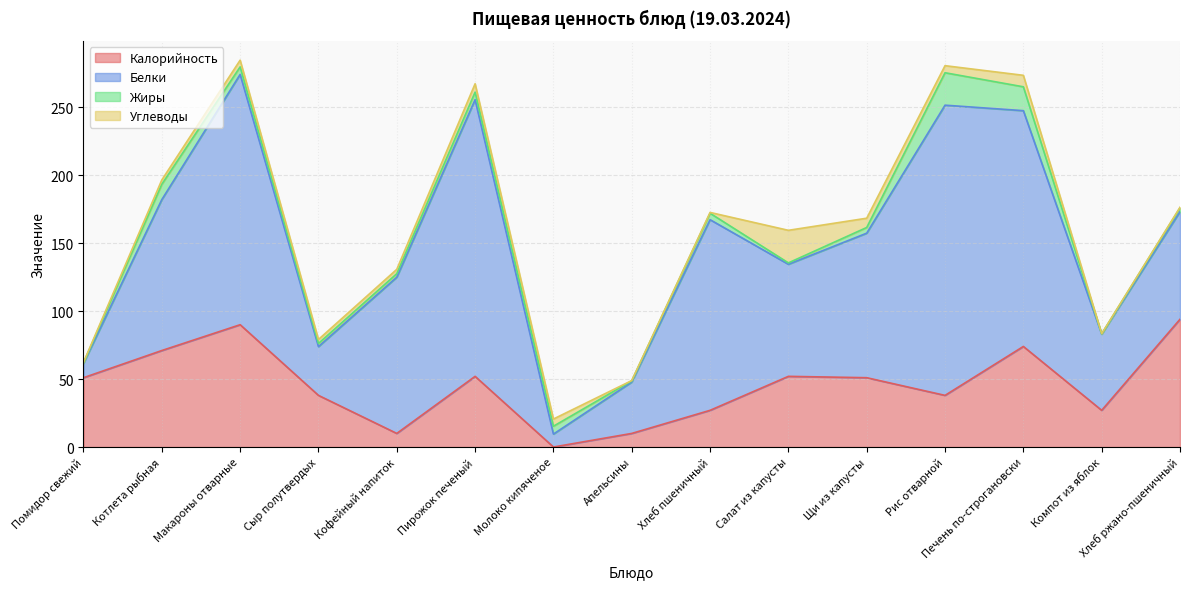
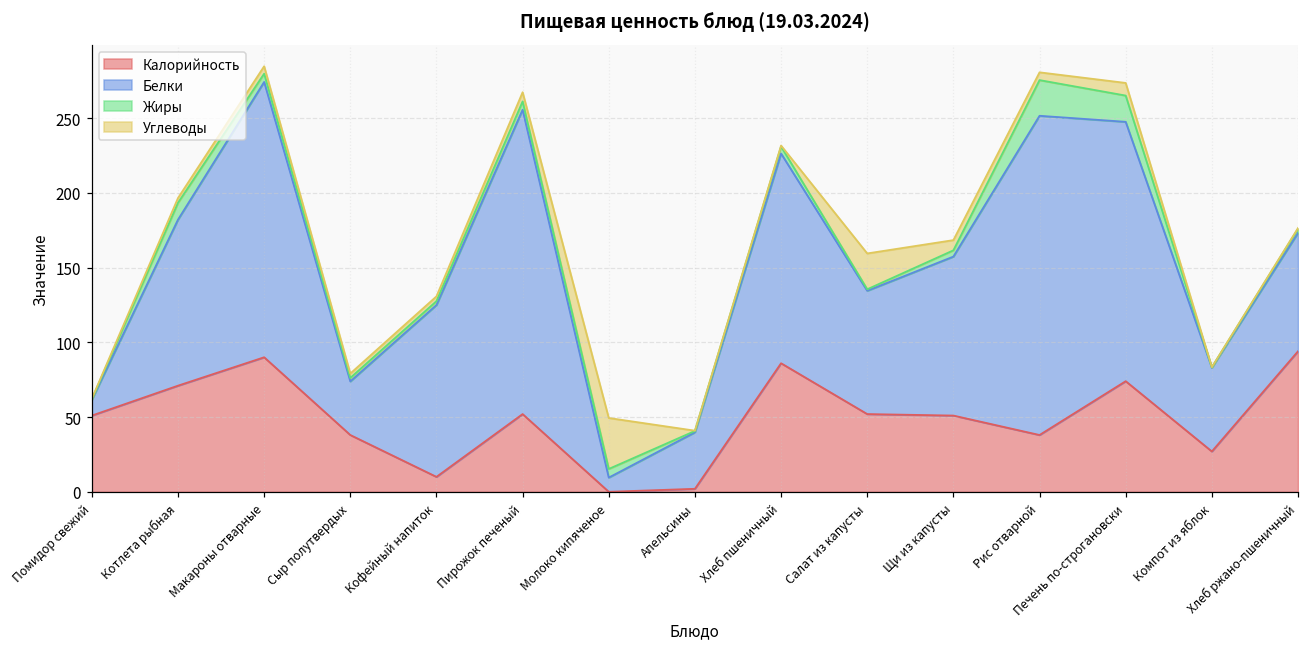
Углеводы, Молоко кипяченое: 5 -> 34
Калорийность, Апельсины: 10 -> 2
Калорийность, Хлеб пшеничный: 27 -> 86
